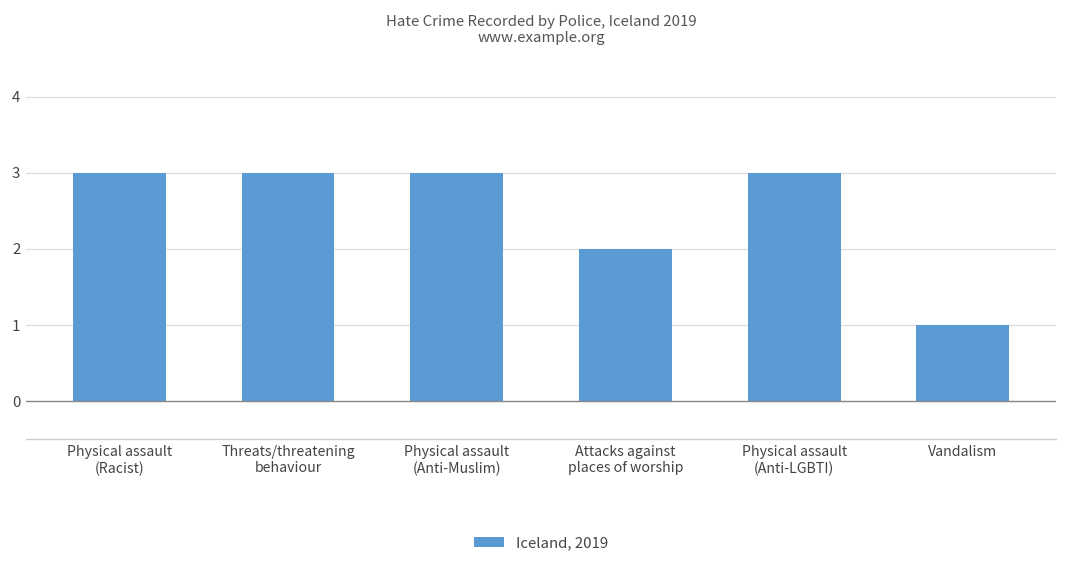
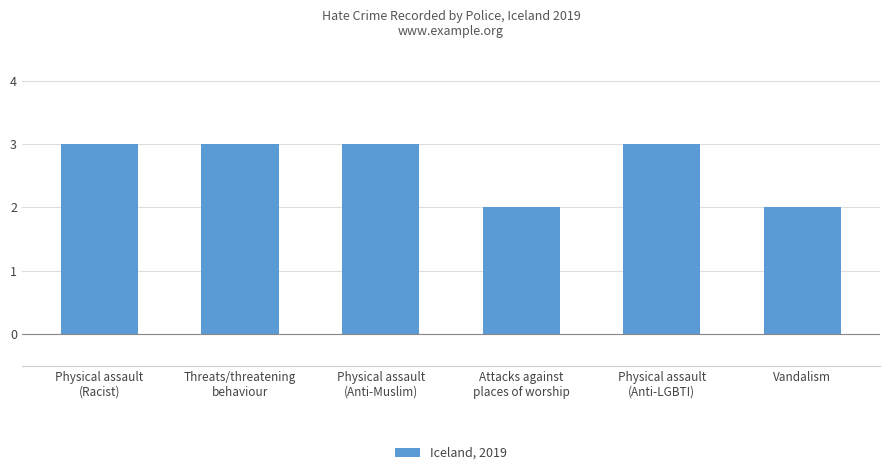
Vandalism: 1 -> 2
